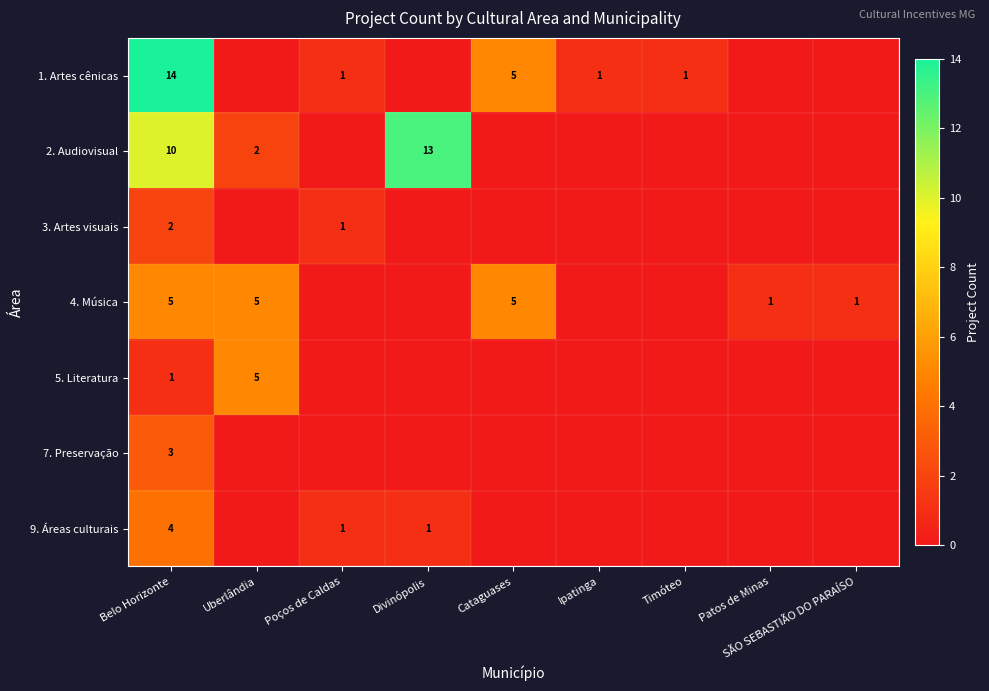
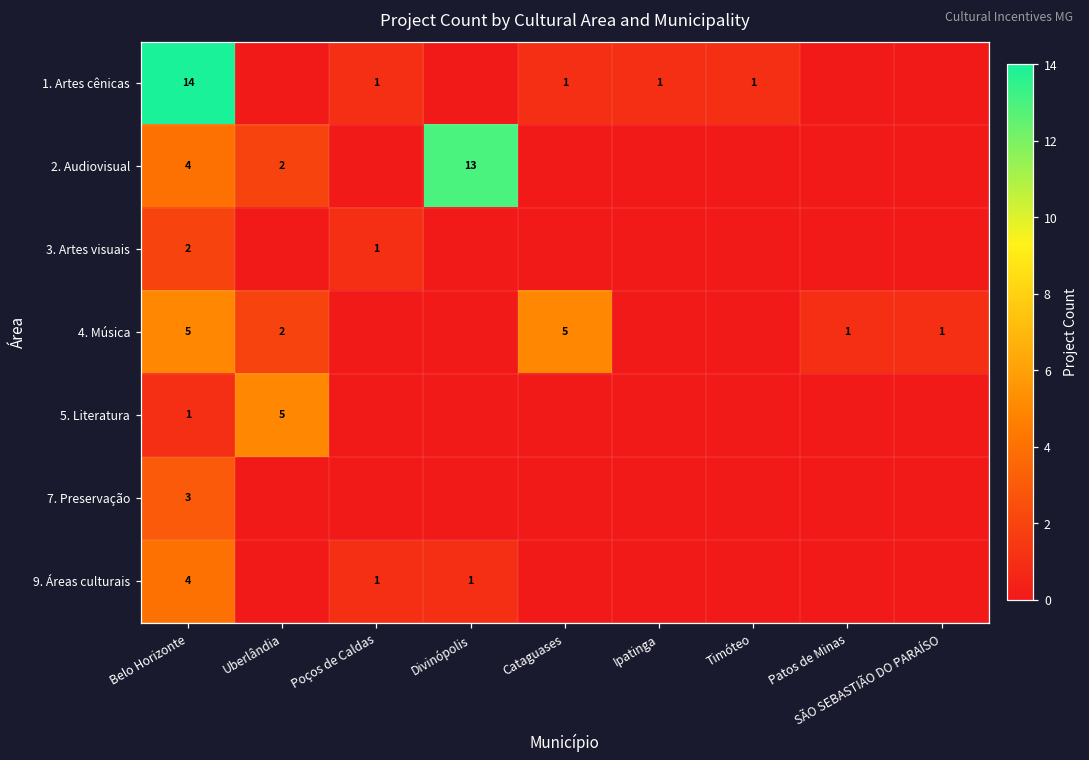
1. Artes cênicas, Cataguases: 5 -> 1
2. Audiovisual, Belo Horizonte: 10 -> 4
4. Música, Uberlândia: 5 -> 2
